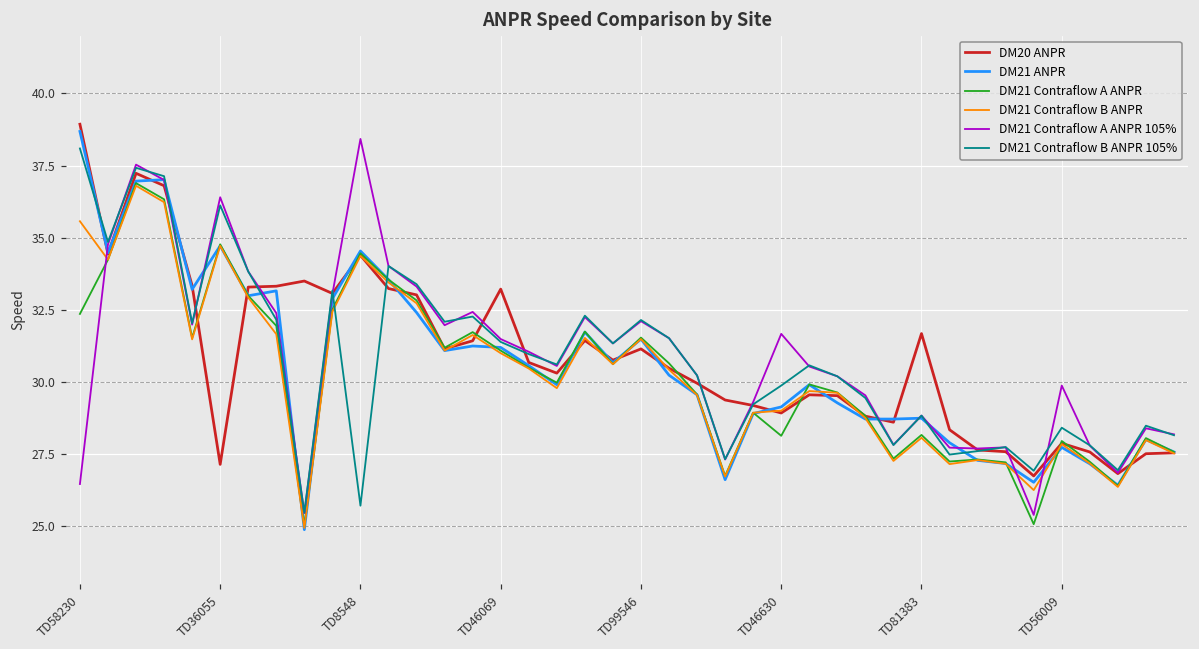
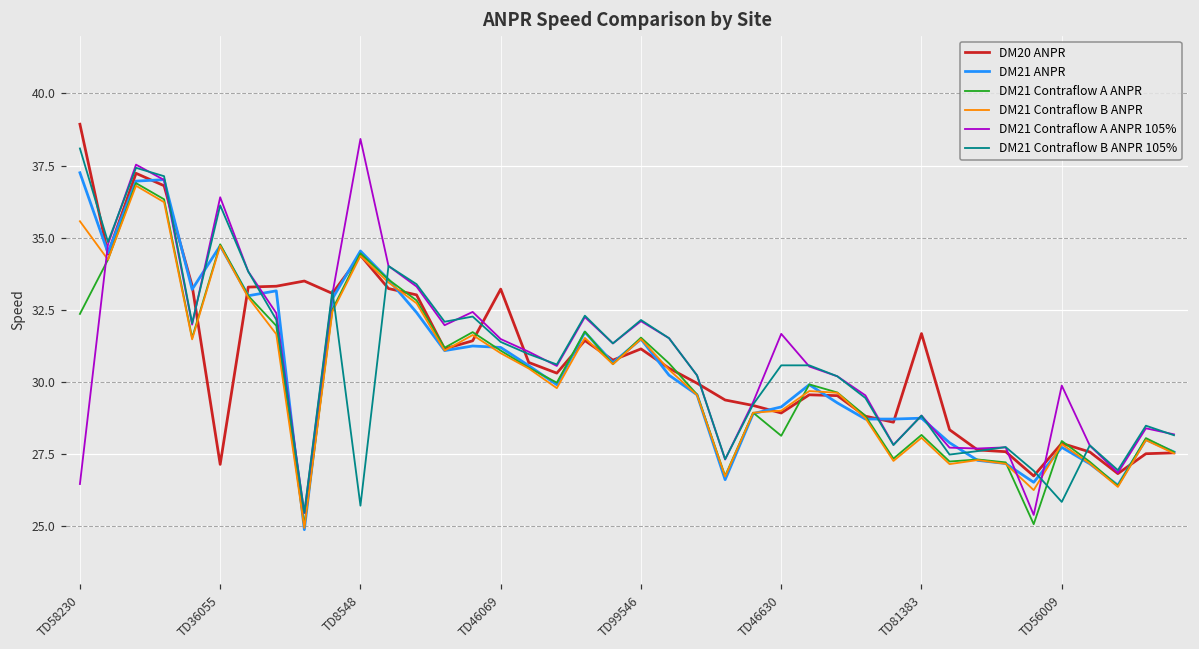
DM21 ANPR, TD58230: 38.7 -> 37.3
DM21 Contraflow B ANPR 105%, TD46630: 29.9 -> 30.6
DM21 Contraflow B ANPR 105%, TD56009: 28.4 -> 25.9
